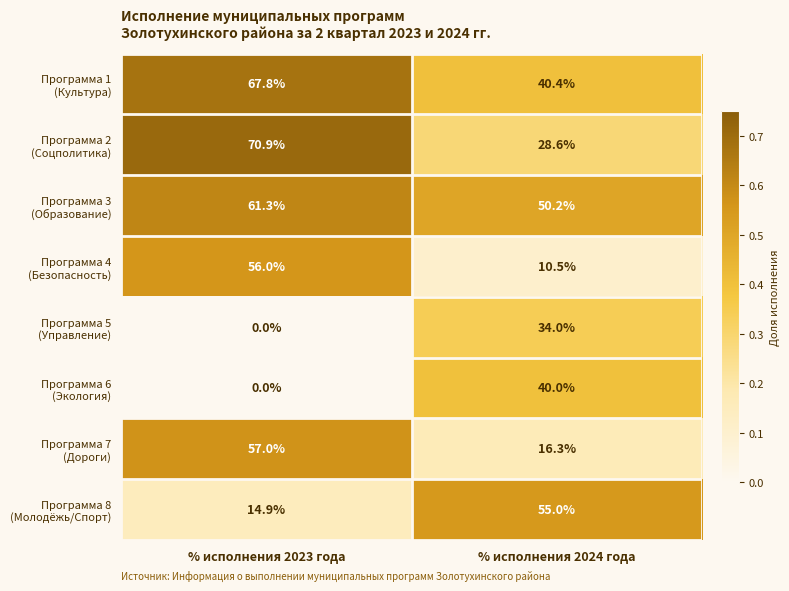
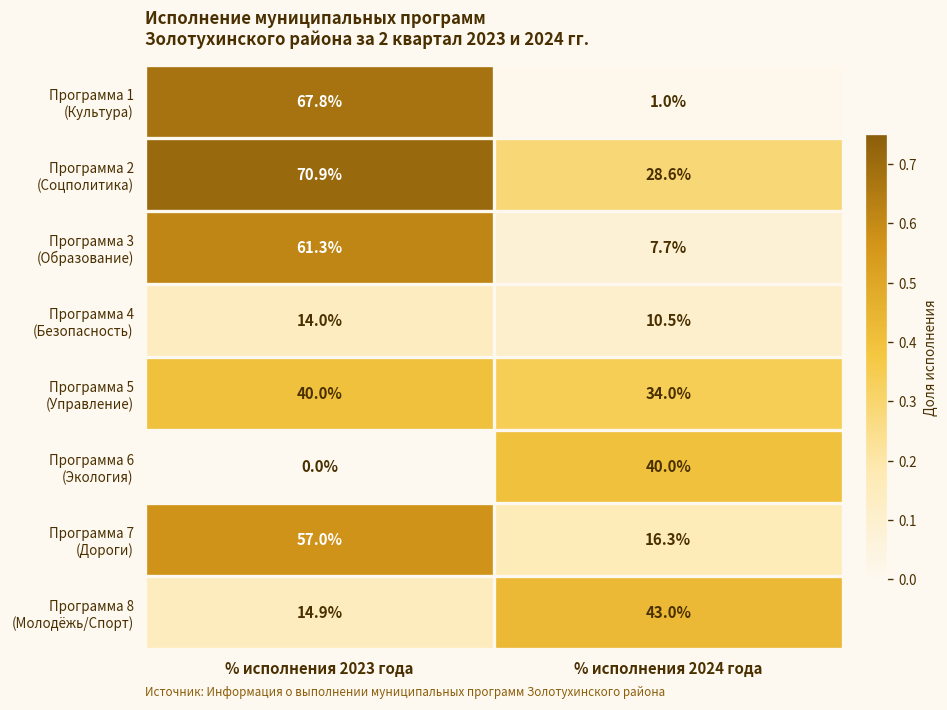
Программа 1 (Культура), % исполнения 2024 года: 40.4% -> 1.0%
Программа 3 (Образование), % исполнения 2024 года: 50.2% -> 7.7%
Программа 4 (Безопасность), % исполнения 2023 года: 56.0% -> 14.0%
Программа 5 (Управление), % исполнения 2023 года: 0.0% -> 40.0%
Программа 8 (Молодёжь/Спорт), % исполнения 2024 года: 55.0% -> 43.0%
